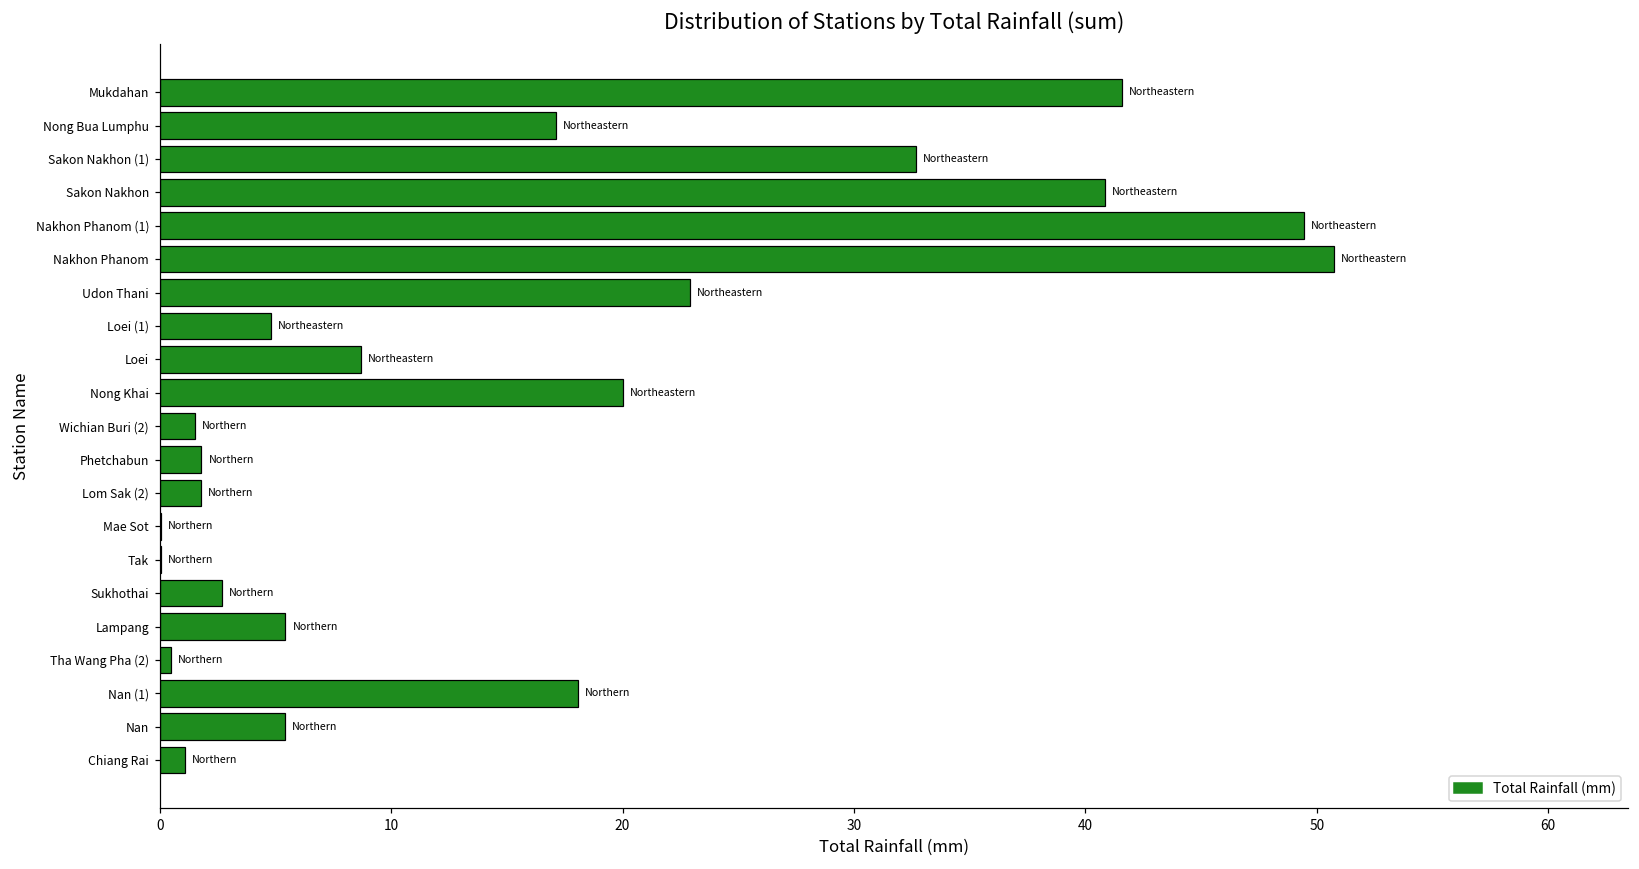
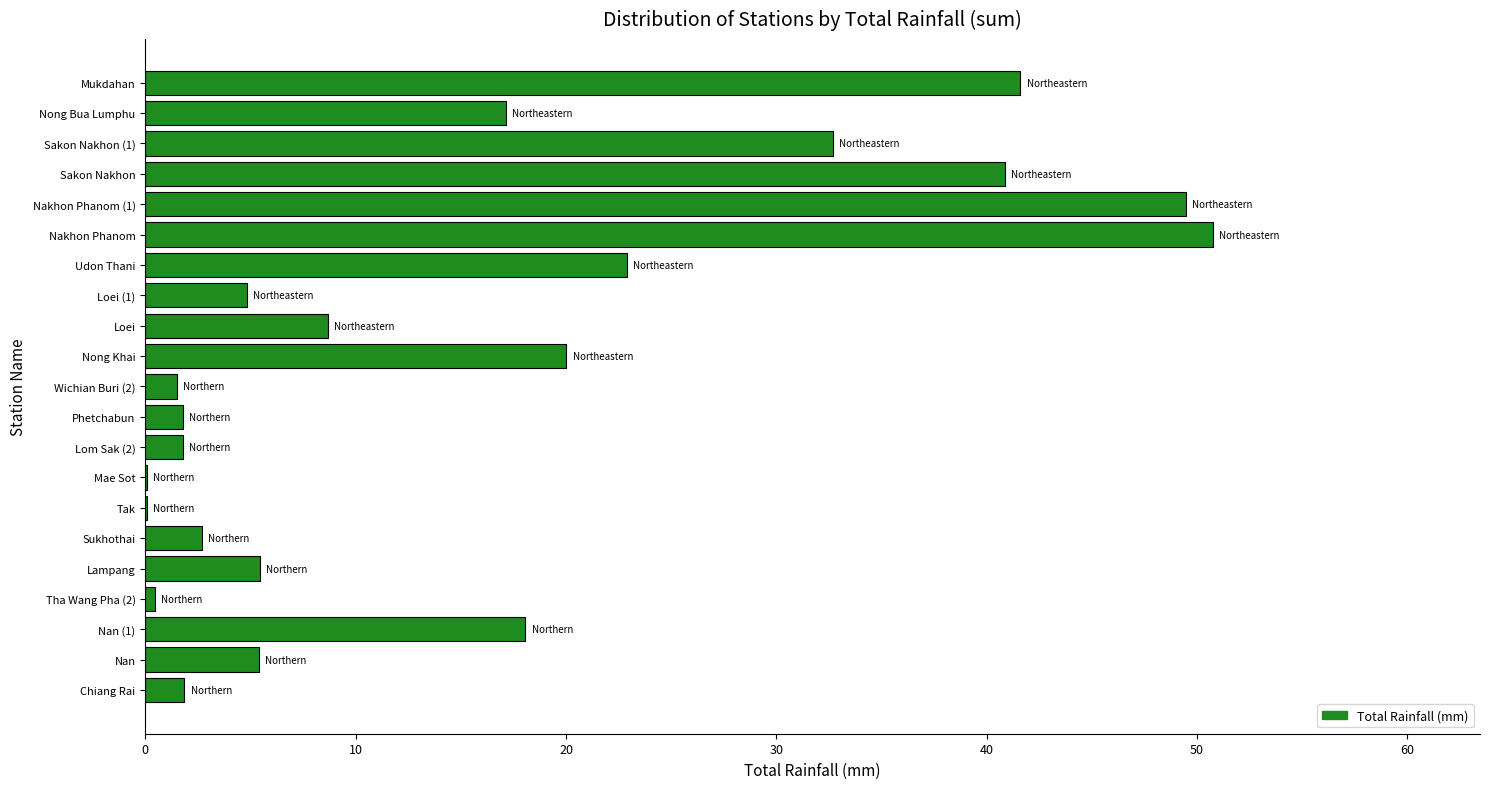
Chiang Rai: 1.1 -> 1.9
